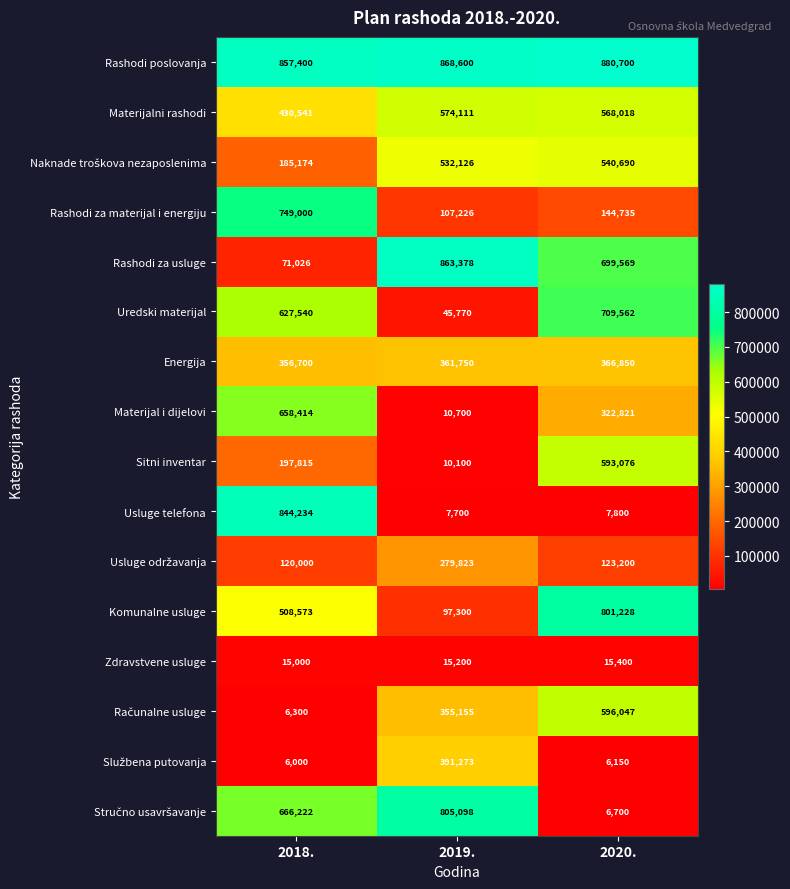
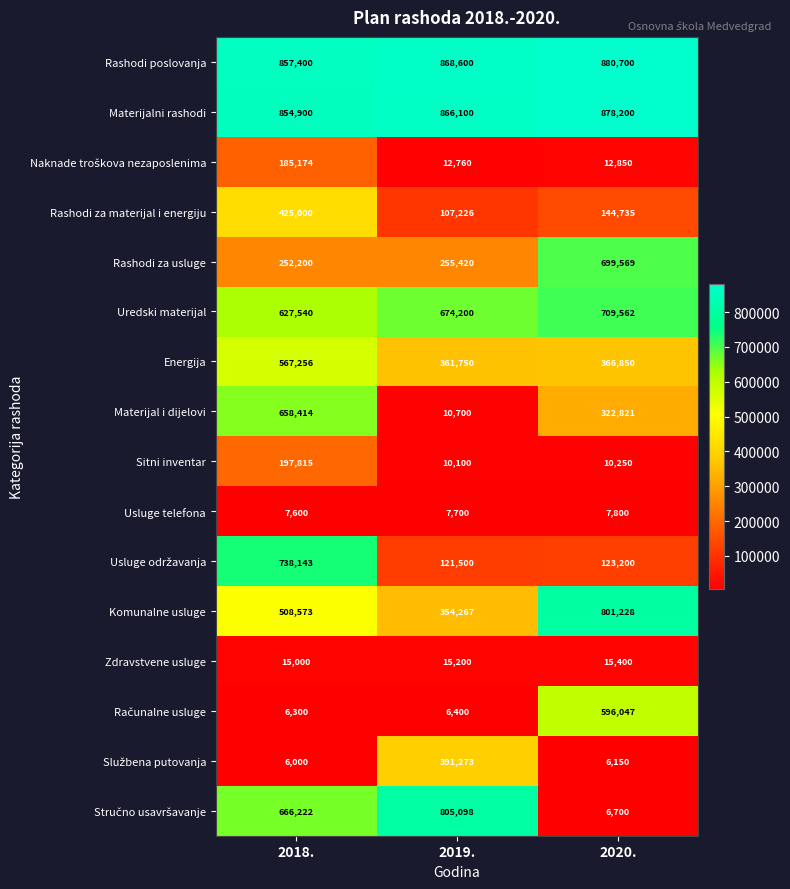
Materijalni rashodi, 2018.: 430,541 -> 854,900
Materijalni rashodi, 2019.: 574,111 -> 866,100
Materijalni rashodi, 2020.: 568,018 -> 878,200
Naknade troškova nezaposlenima, 2019.: 532,126 -> 12,760
Naknade troškova nezaposlenima, 2020.: 540,690 -> 12,850
Rashodi za materijal i energiju, 2018.: 749,000 -> 425,000
Rashodi za usluge, 2018.: 71,026 -> 252,200
Rashodi za usluge, 2019.: 863,378 -> 255,420
Uredski materijal, 2019.: 45,770 -> 674,200
Energija, 2018.: 356,700 -> 567,256
Sitni inventar, 2020.: 593,076 -> 10,250
Usluge telefona, 2018.: 844,234 -> 7,600
Usluge održavanja, 2018.: 120,000 -> 738,143
Usluge održavanja, 2019.: 279,823 -> 121,500
Komunalne usluge, 2019.: 97,300 -> 354,267
Računalne usluge, 2019.: 355,155 -> 6,400
